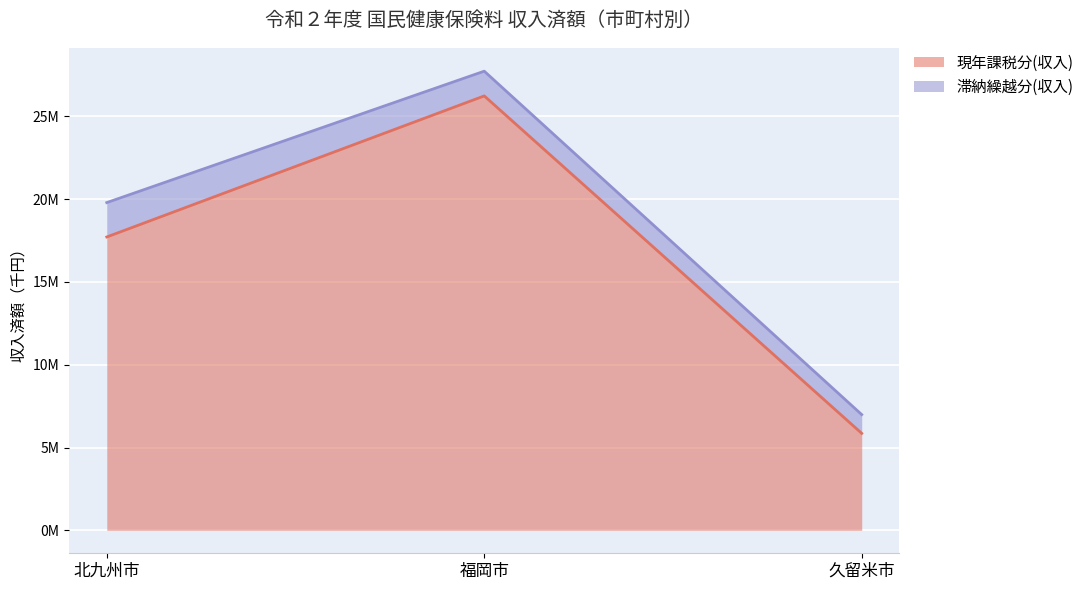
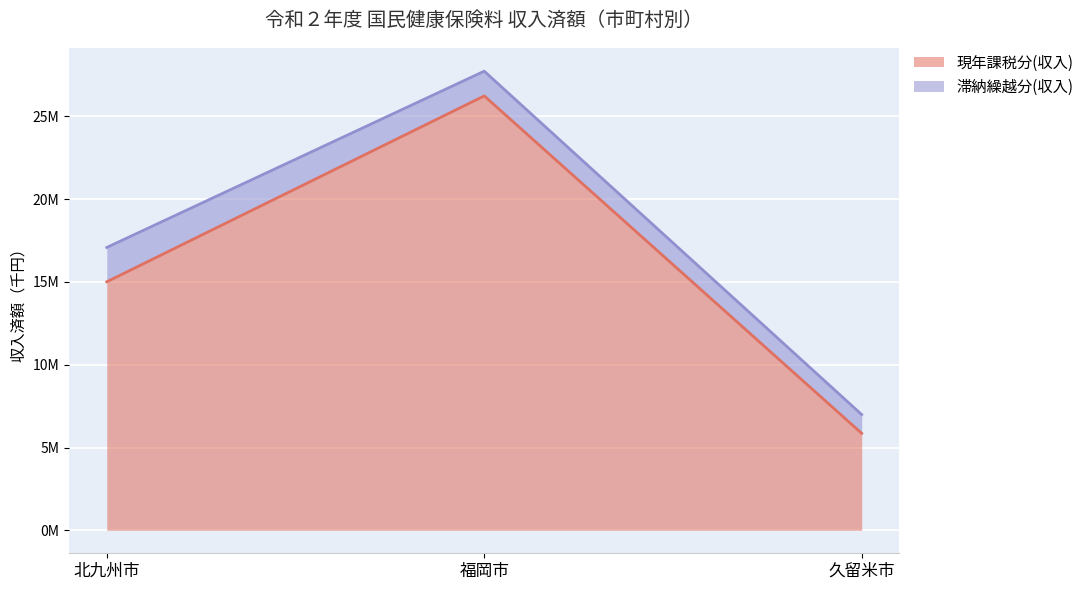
現年課税分(収入), 北九州市: 17700000 -> 15000000
